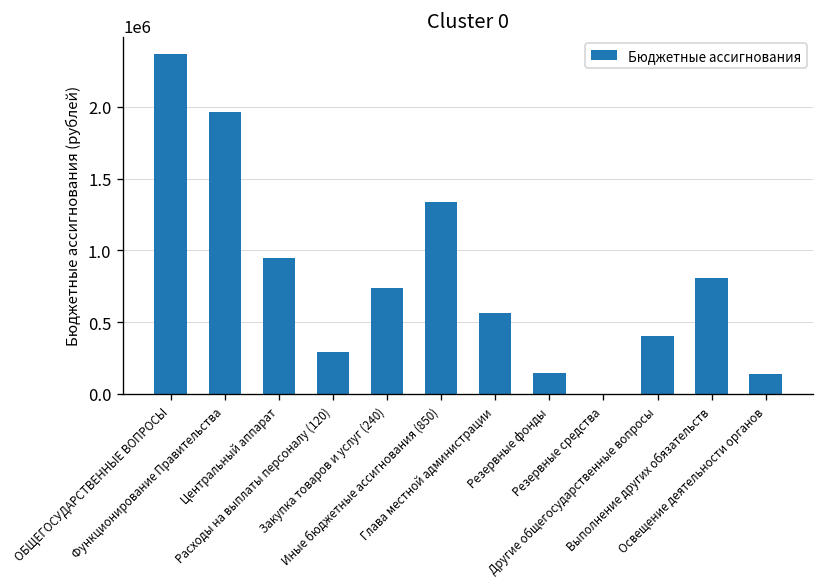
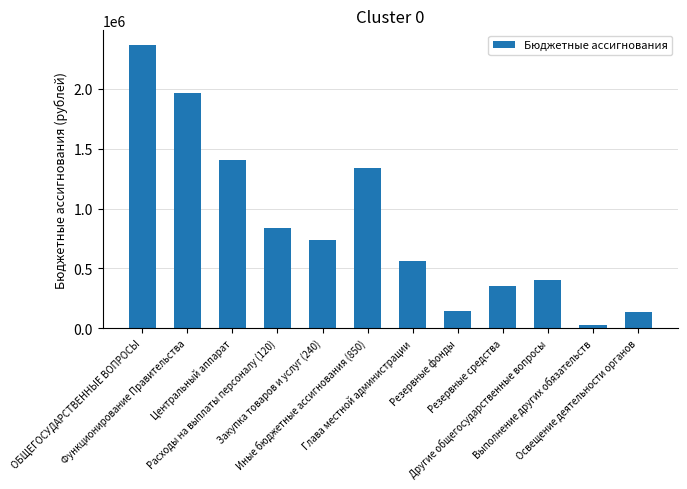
Центральный аппарат: 950000 -> 1400000
Расходы на выплаты персоналу (120): 290000 -> 840000
Резервные средства: 0 -> 350000
Выполнение других обязательств: 810000 -> 30000
